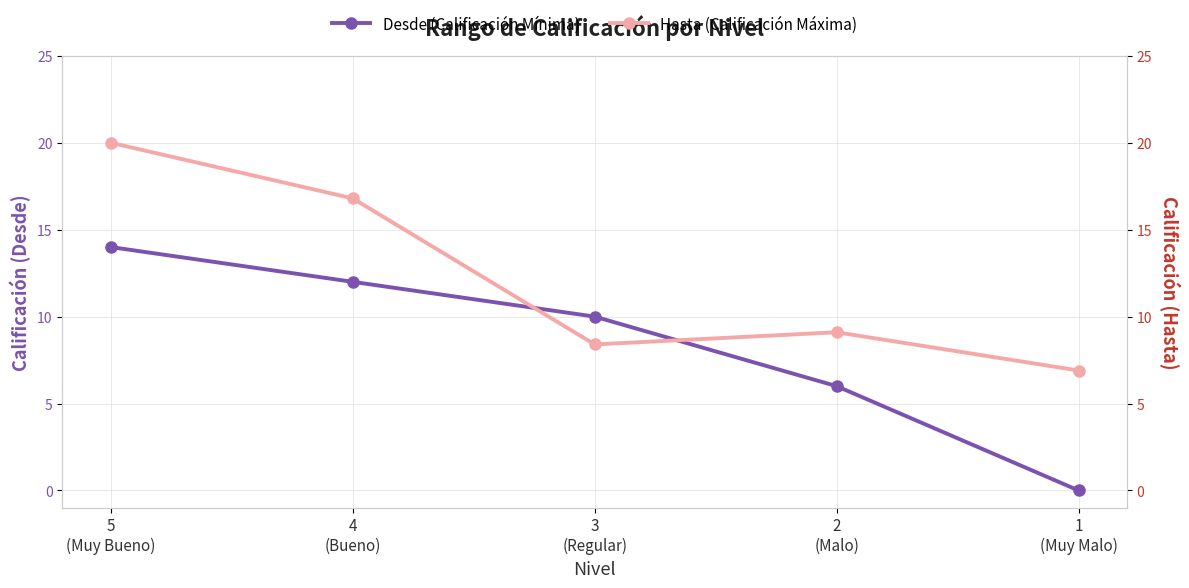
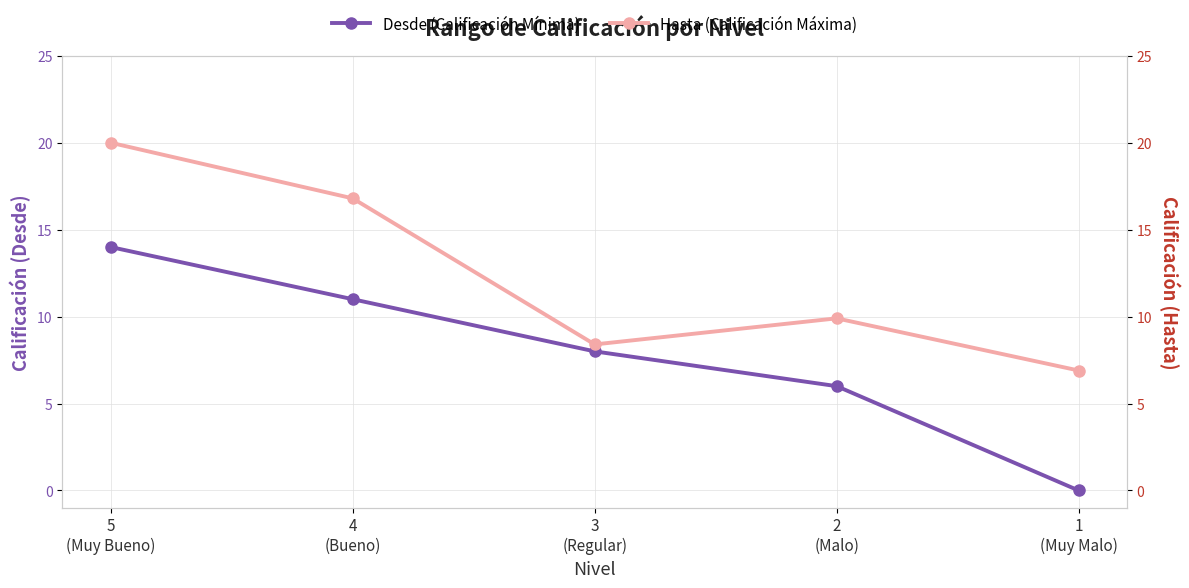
Desde (Calificación Mínima), 4 (Bueno): 12 -> 11
Desde (Calificación Mínima), 3 (Regular): 10 -> 8
Hasta (Calificación Máxima), 2 (Malo): 9.1 -> 9.9
